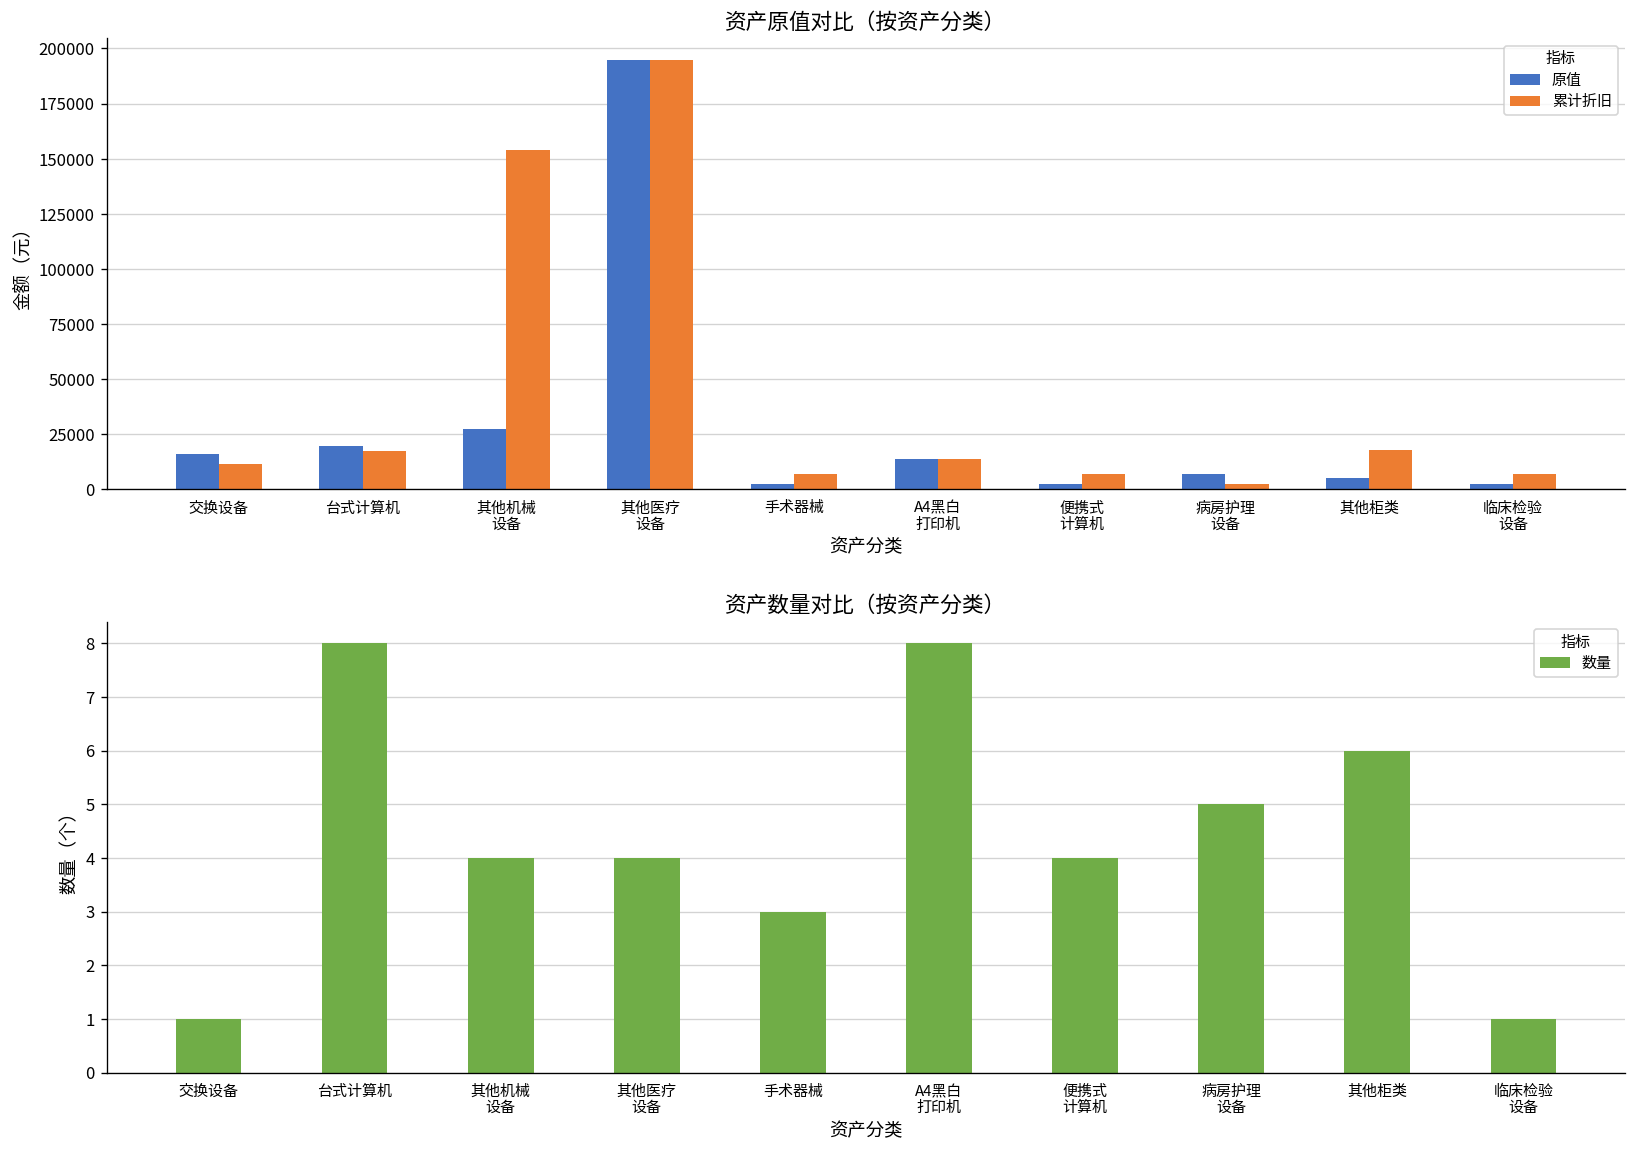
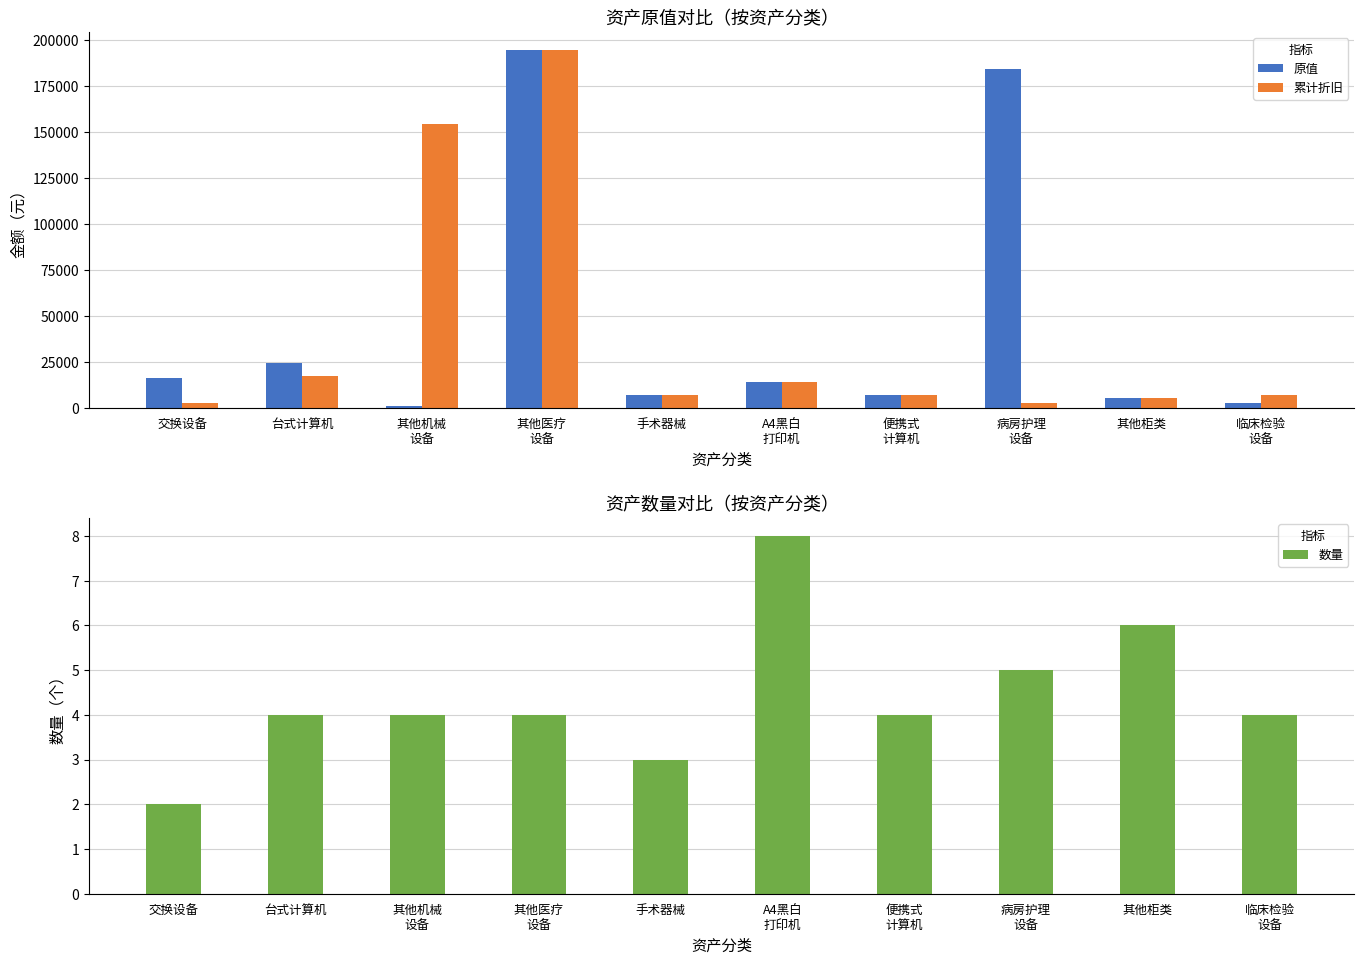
资产原值对比（按资产分类）, 累计折旧, 交换设备: 12000 -> 2000
资产原值对比（按资产分类）, 原值, 台式计算机: 20000 -> 24000
资产原值对比（按资产分类）, 原值, 其他机械 设备: 27000 -> 1000
资产原值对比（按资产分类）, 原值, 手术器械: 3000 -> 7000
资产原值对比（按资产分类）, 原值, 便携式 计算机: 2000 -> 7000
资产原值对比（按资产分类）, 原值, 病房护理 设备: 7000 -> 184000
资产原值对比（按资产分类）, 累计折旧, 其他柜类: 18000 -> 5000
资产数量对比（按资产分类）, 交换设备: 1 -> 2
资产数量对比（按资产分类）, 台式计算机: 8 -> 4
资产数量对比（按资产分类）, 临床检验 设备: 1 -> 4
